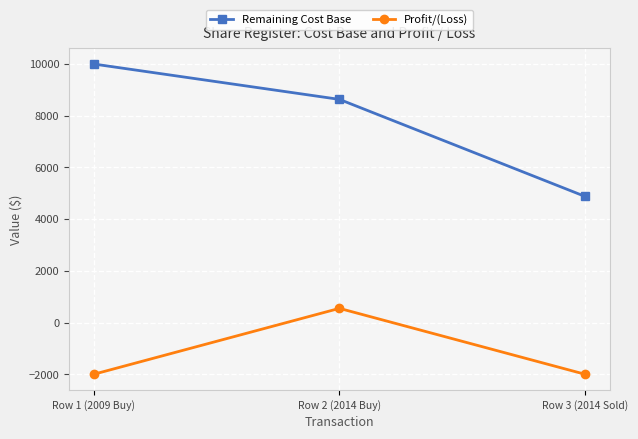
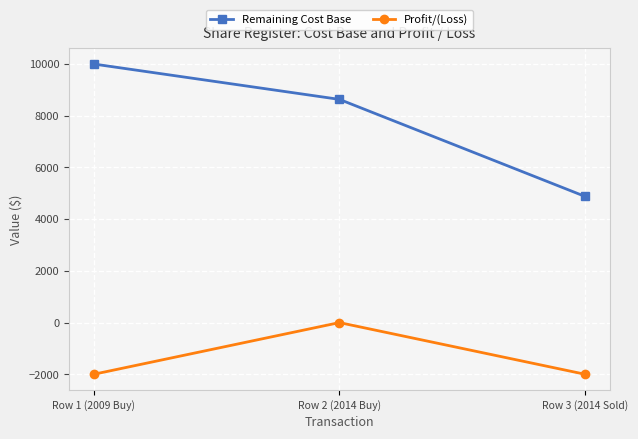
Profit/(Loss), Row 2 (2014 Buy): 600 -> 0
